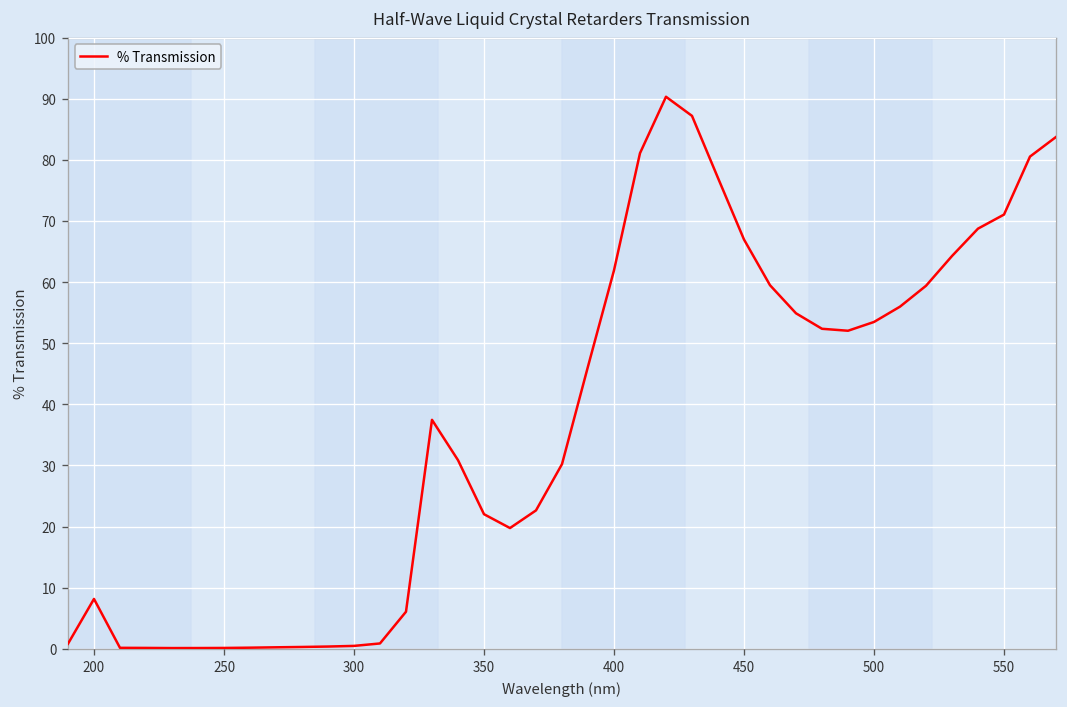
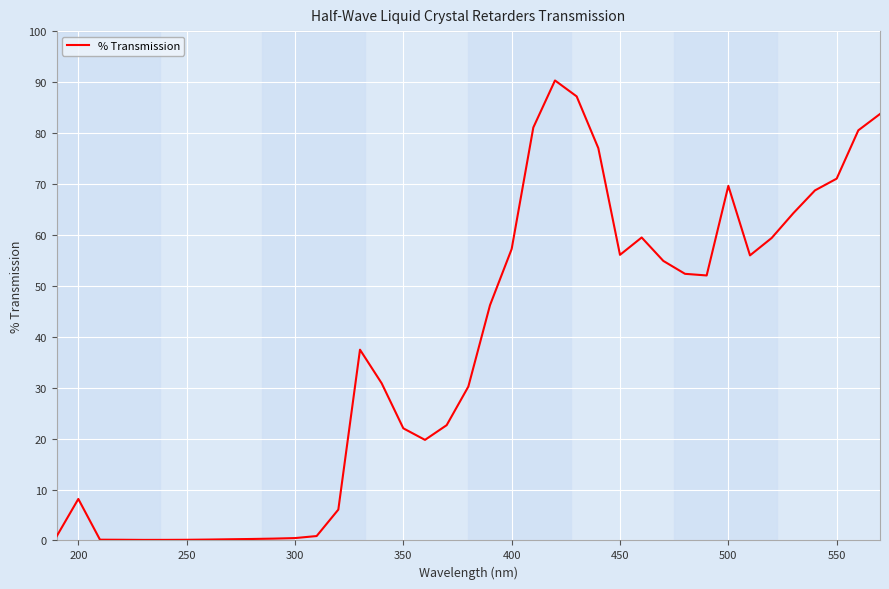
400: 62 -> 57
450: 67 -> 56
500: 53 -> 70
